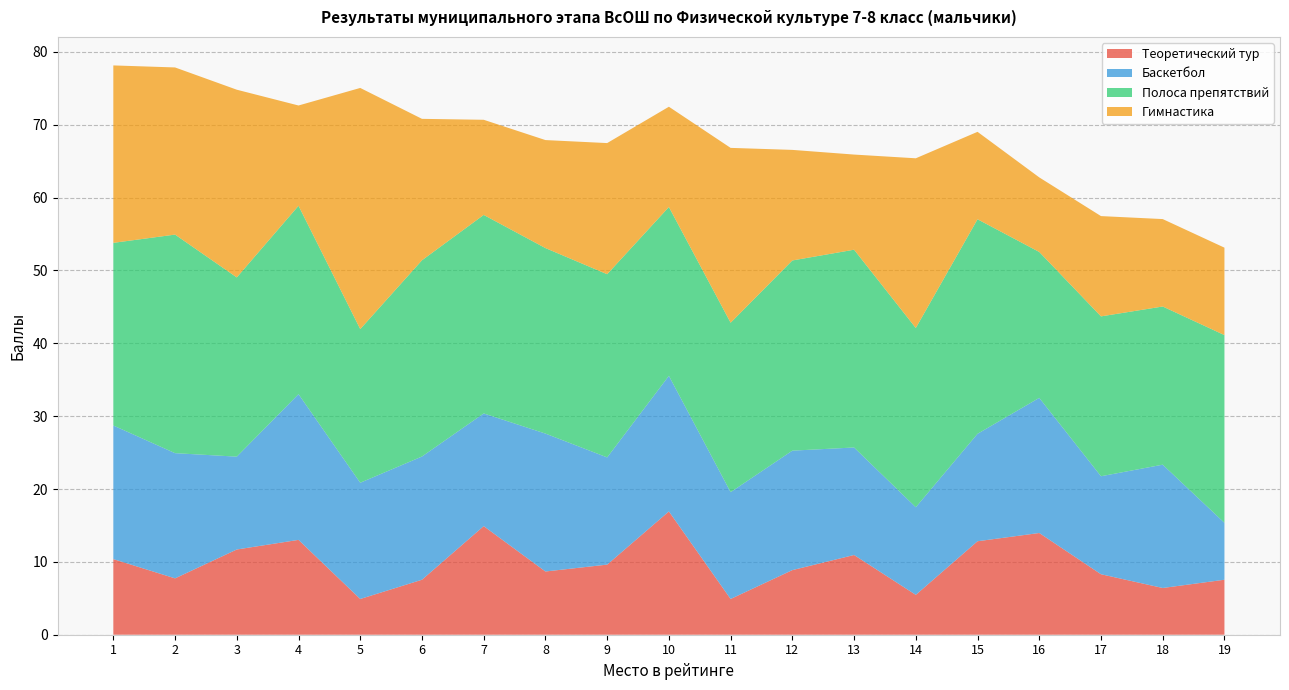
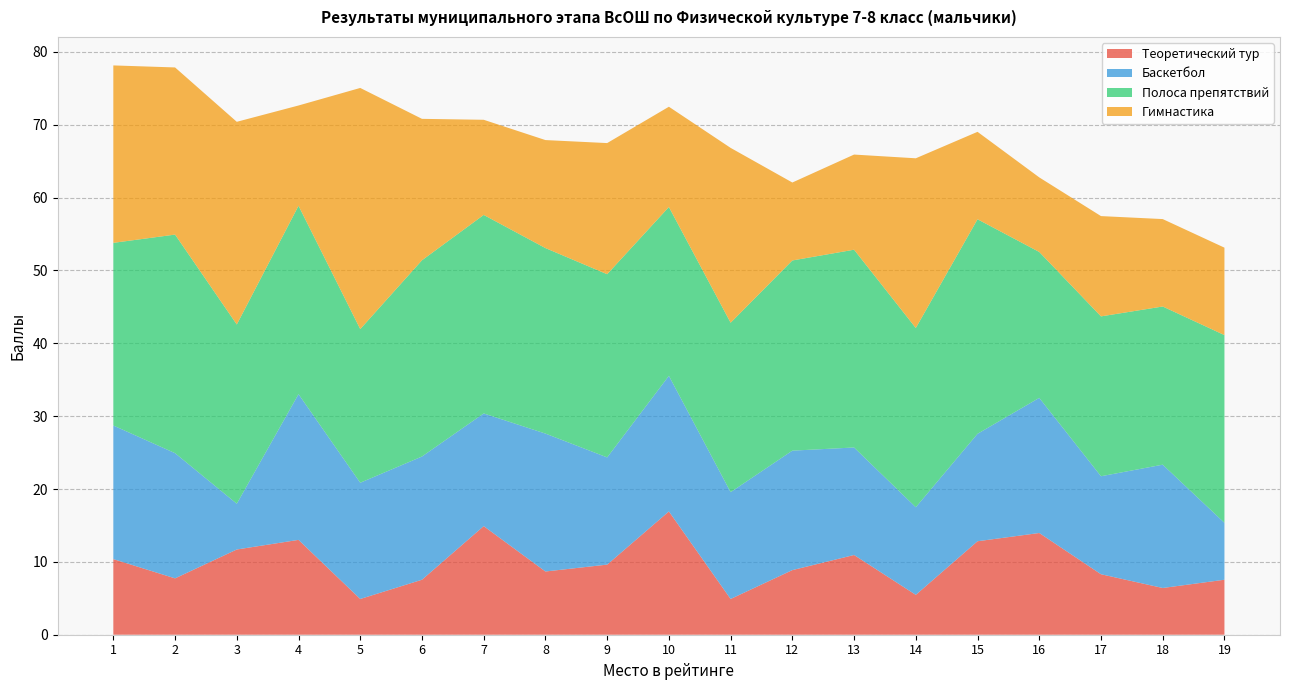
Баскетбол, 3: 13 -> 6
Гимнастика, 3: 26 -> 28
Гимнастика, 12: 15 -> 11
